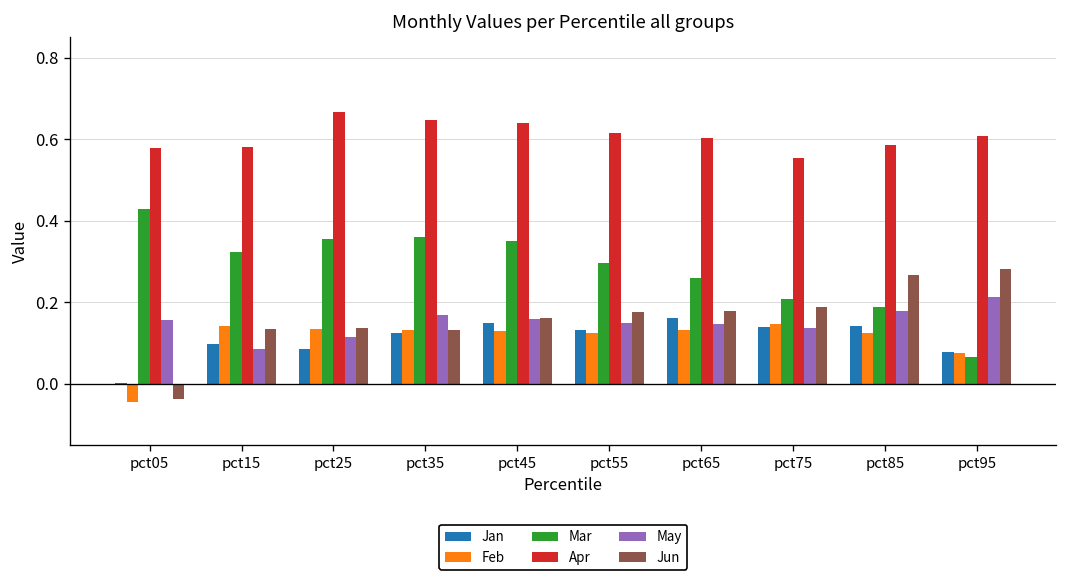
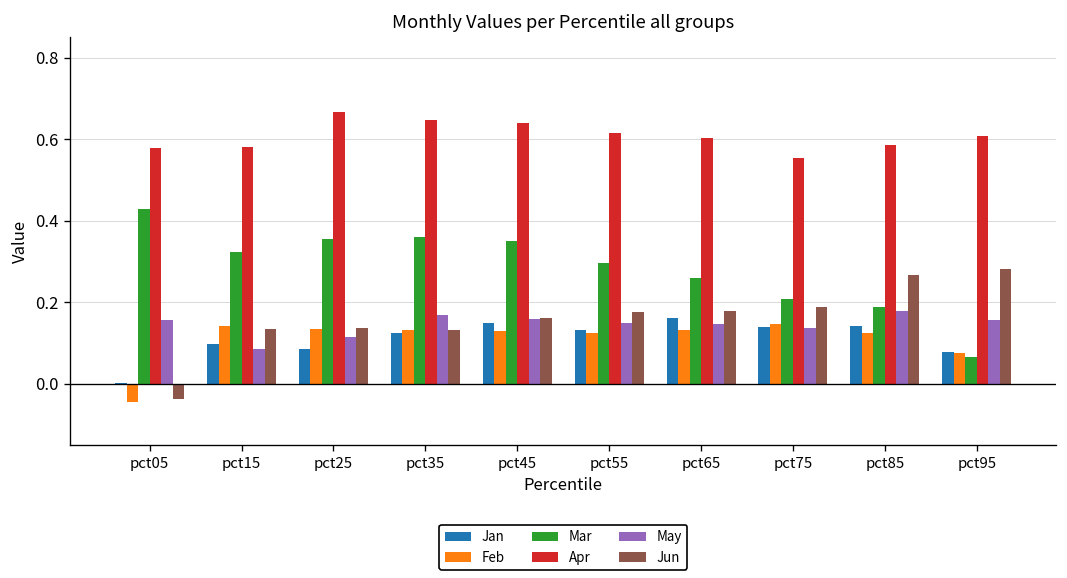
May, pct95: 0.21 -> 0.16
